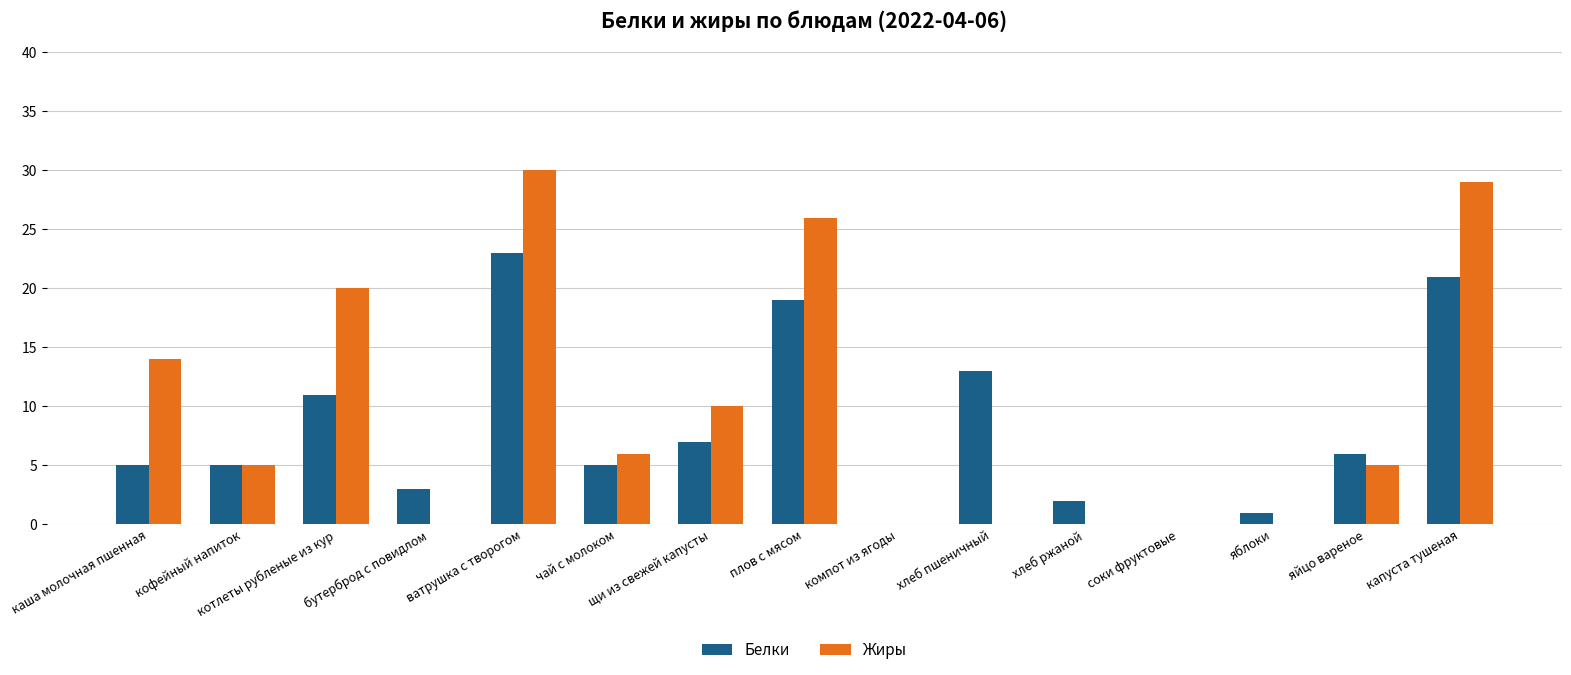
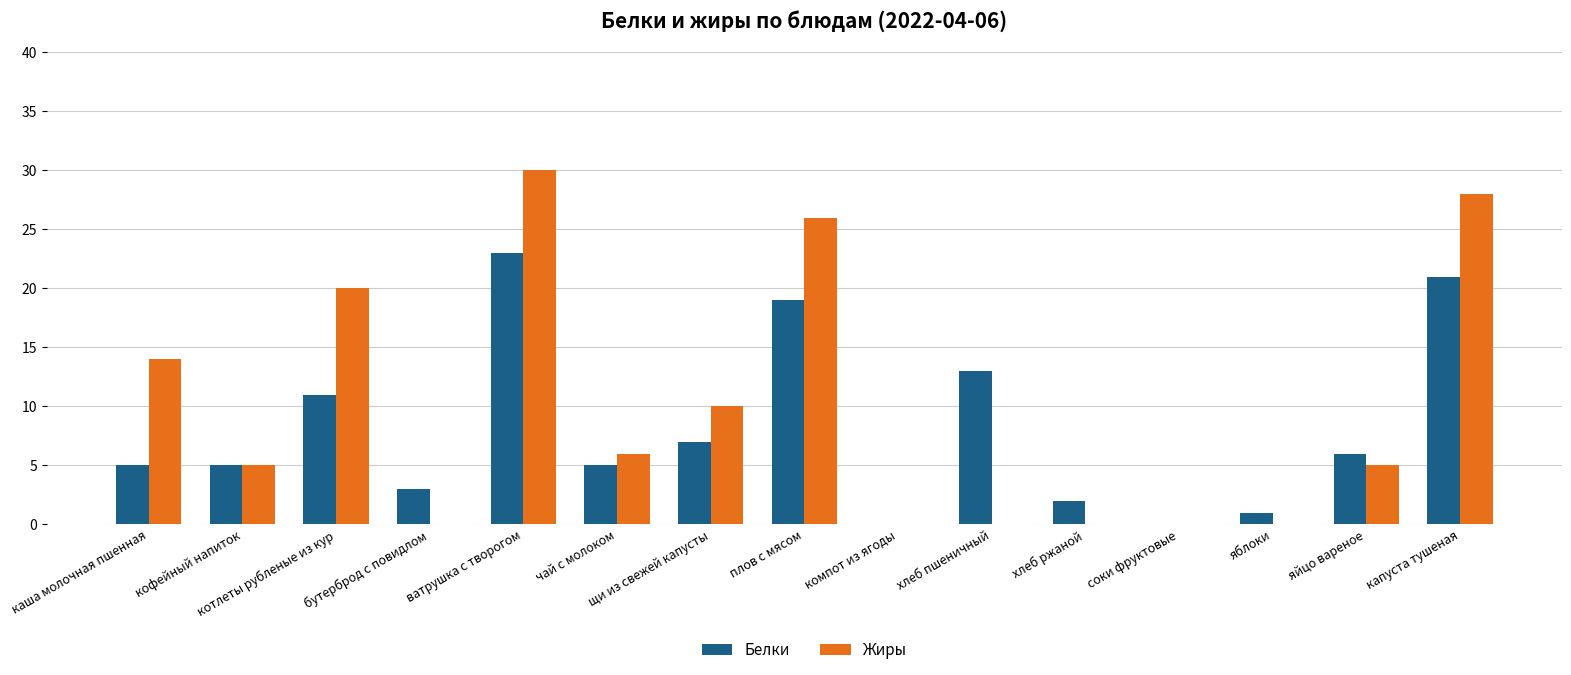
Жиры, капуста тушеная: 29 -> 28
